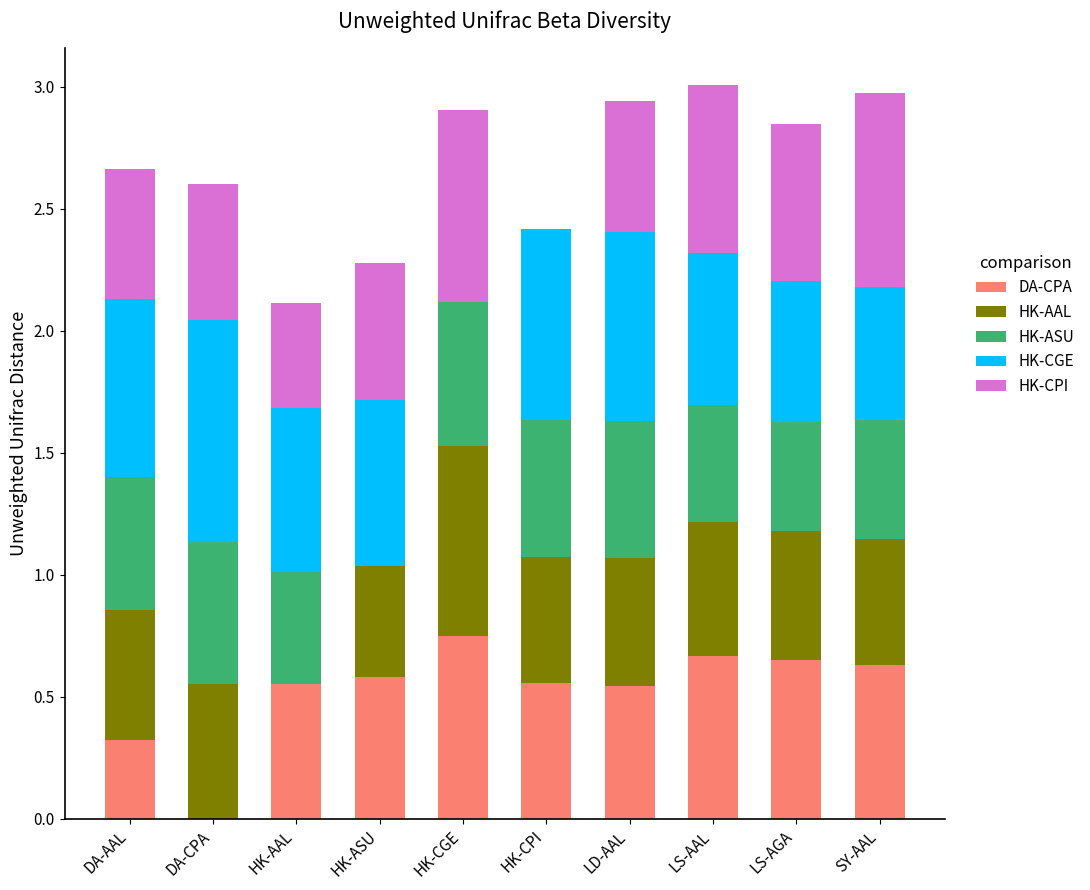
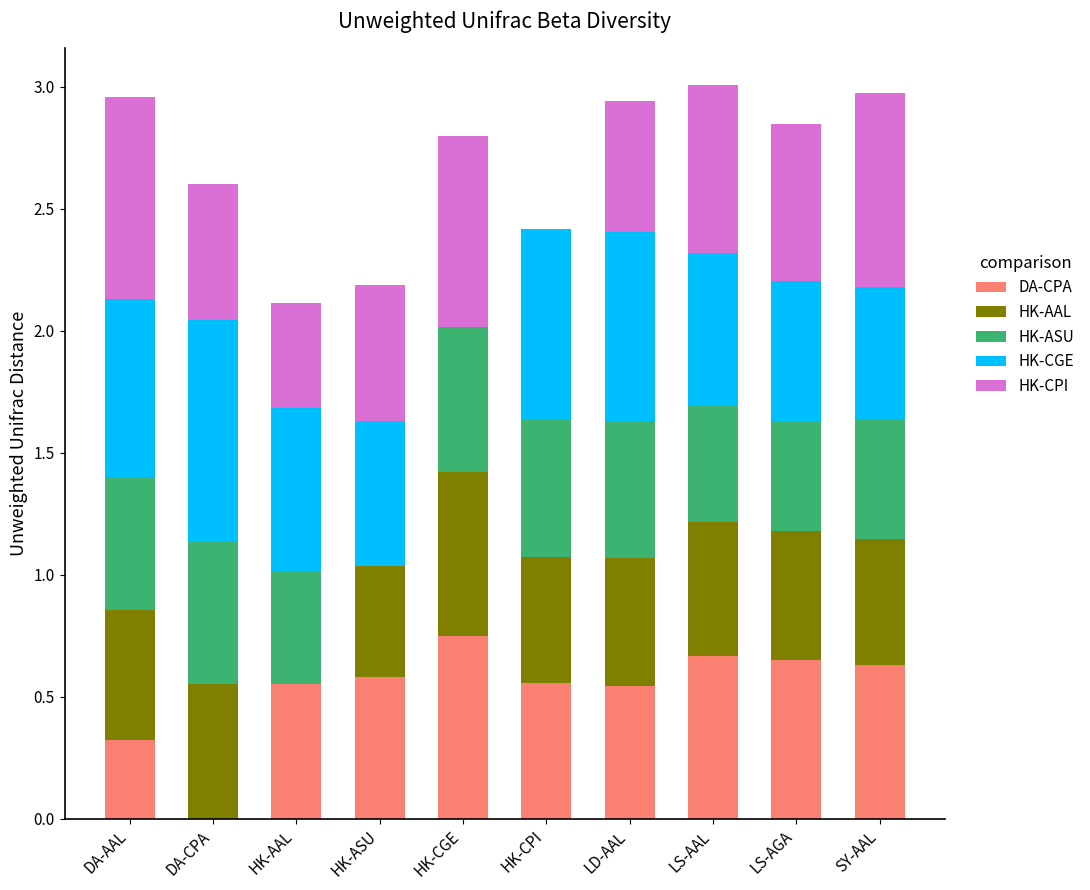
HK-CPI, DA-AAL: 0.53 -> 0.83
HK-CGE, HK-ASU: 0.68 -> 0.59
HK-AAL, HK-CGE: 0.78 -> 0.67
